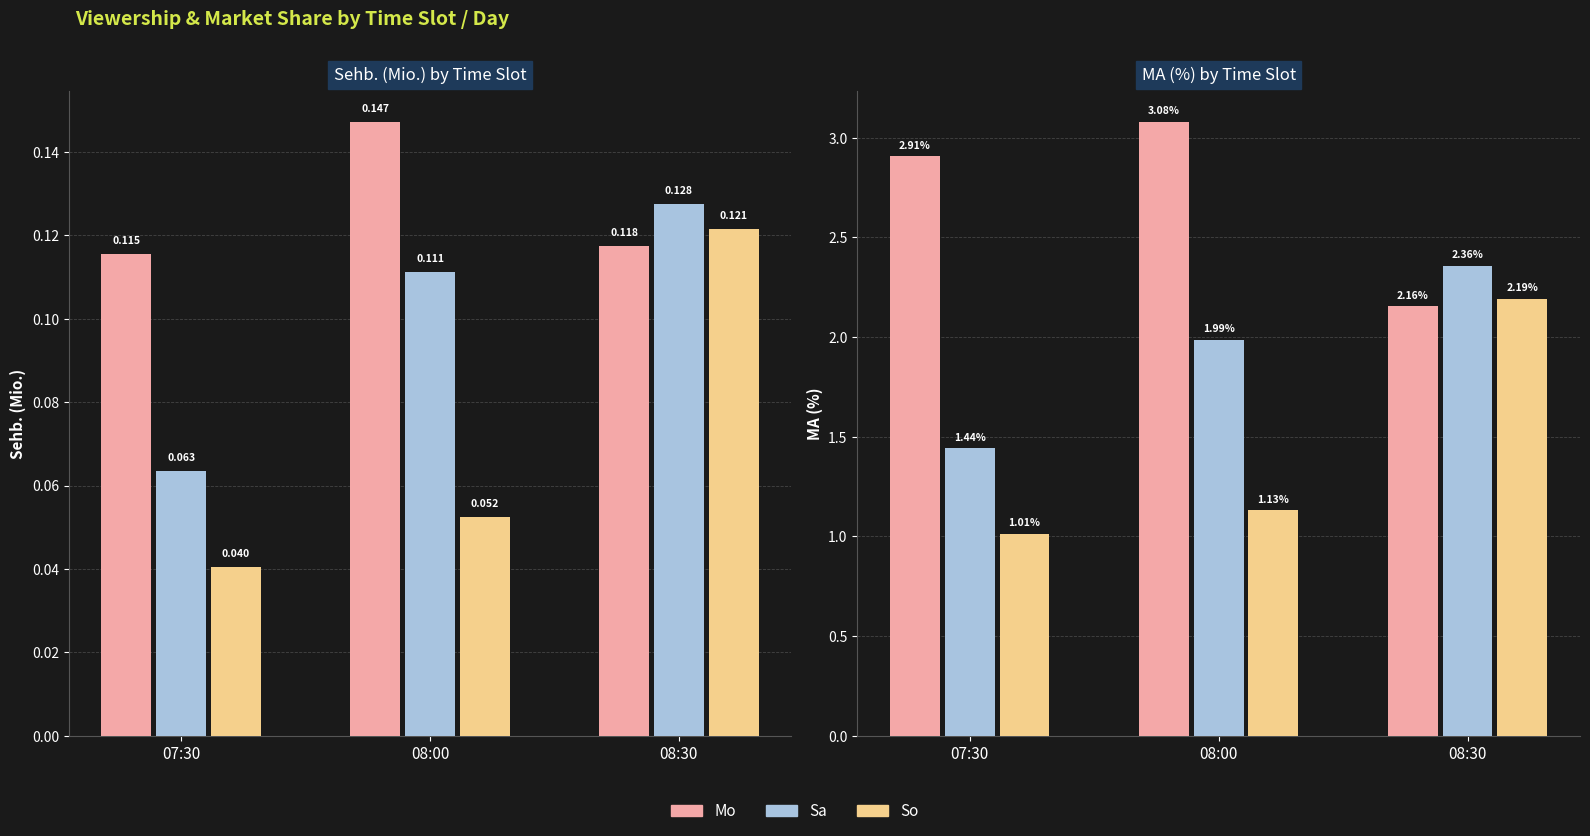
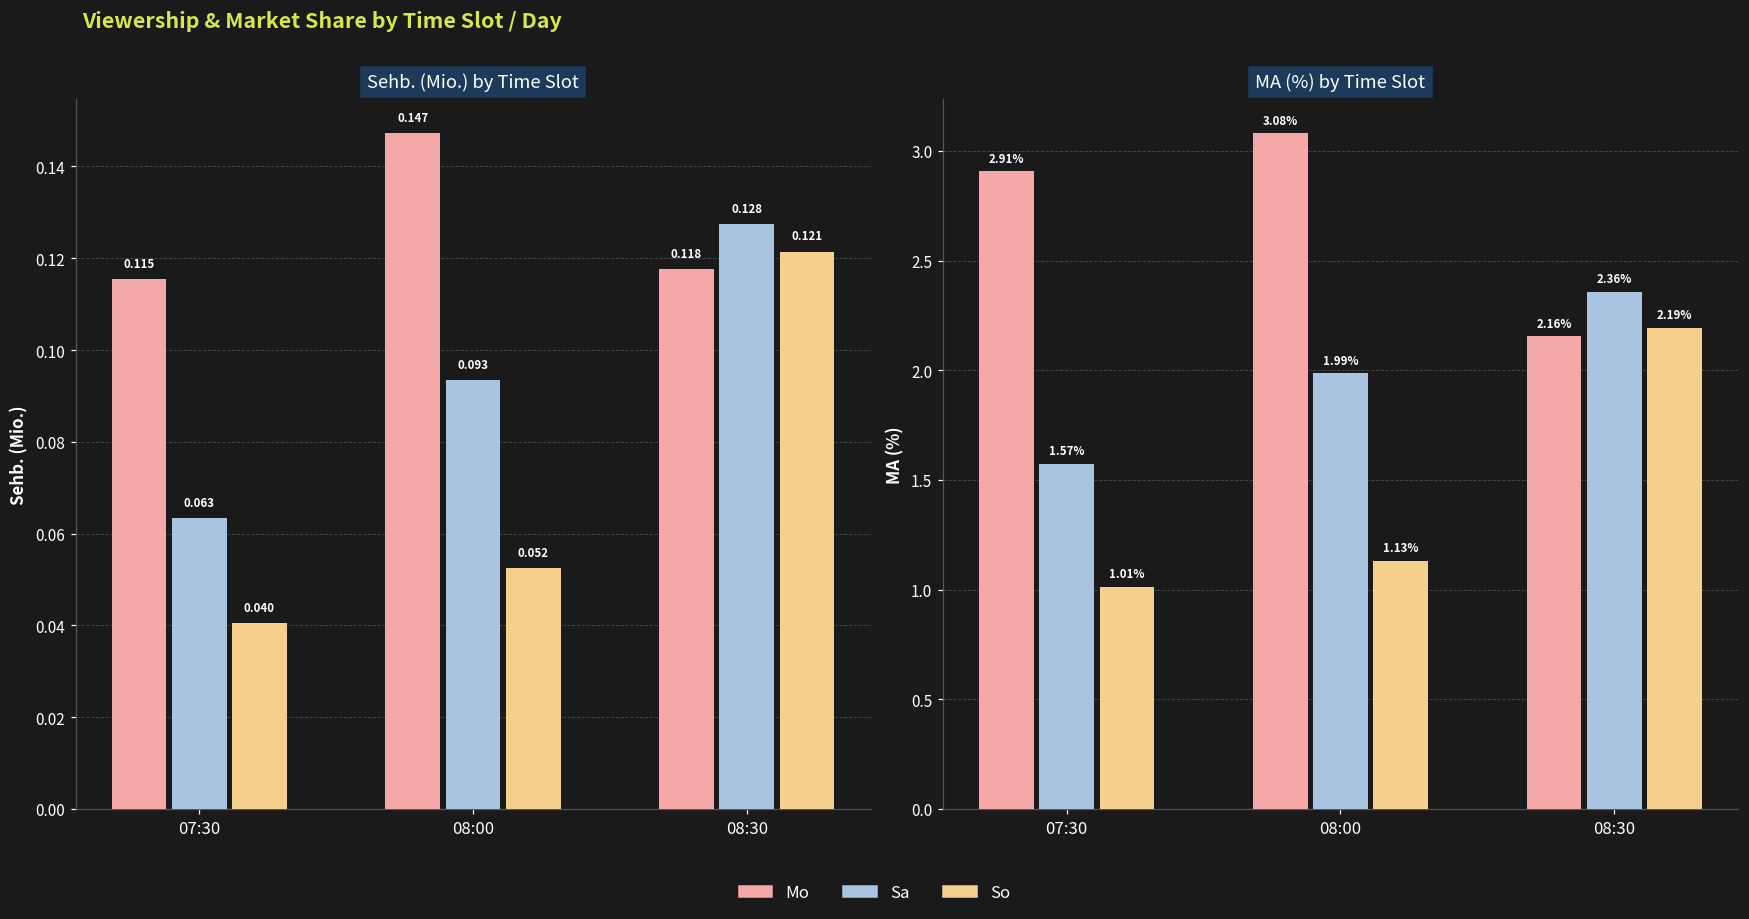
Sehb. (Mio.) by Time Slot, Sa, 08:00: 0.111 -> 0.093
MA (%) by Time Slot, Sa, 07:30: 1.44% -> 1.57%
